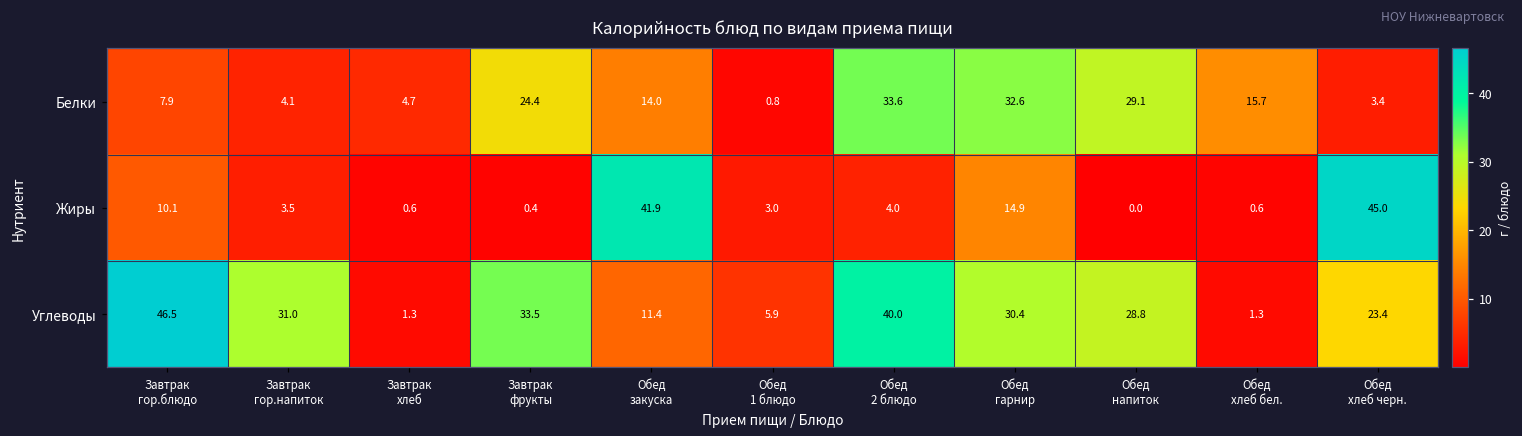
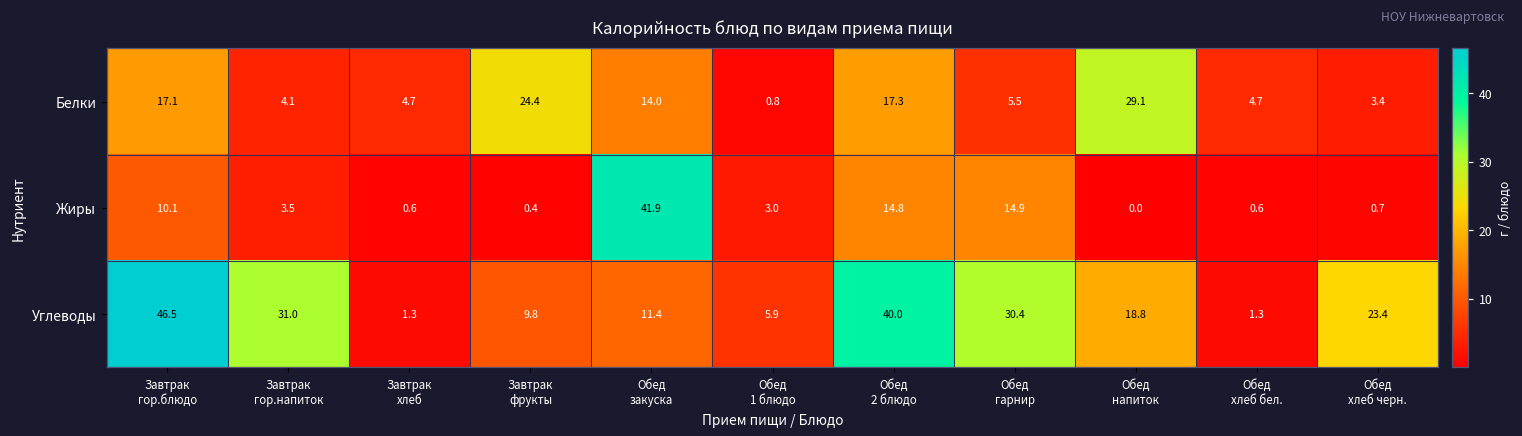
Белки, Завтрак гор.блюдо: 7.9 -> 17.1
Белки, Обед 2 блюдо: 33.6 -> 17.3
Белки, Обед гарнир: 32.6 -> 5.5
Белки, Обед хлеб бел.: 15.7 -> 4.7
Жиры, Обед 2 блюдо: 4.0 -> 14.8
Жиры, Обед хлеб черн.: 45.0 -> 0.7
Углеводы, Завтрак фрукты: 33.5 -> 9.8
Углеводы, Обед напиток: 28.8 -> 18.8
